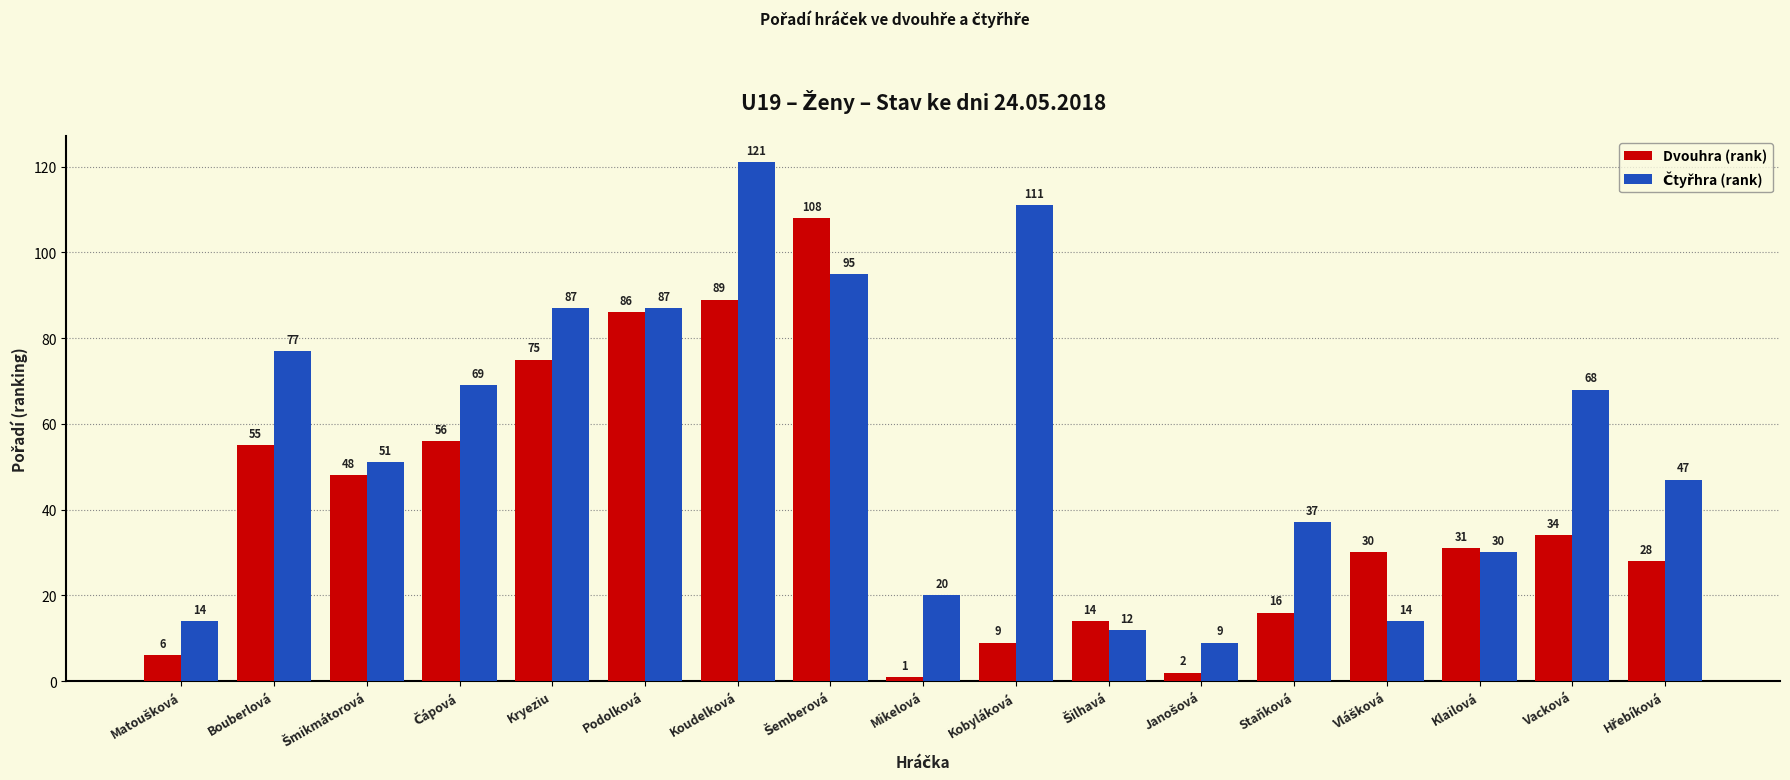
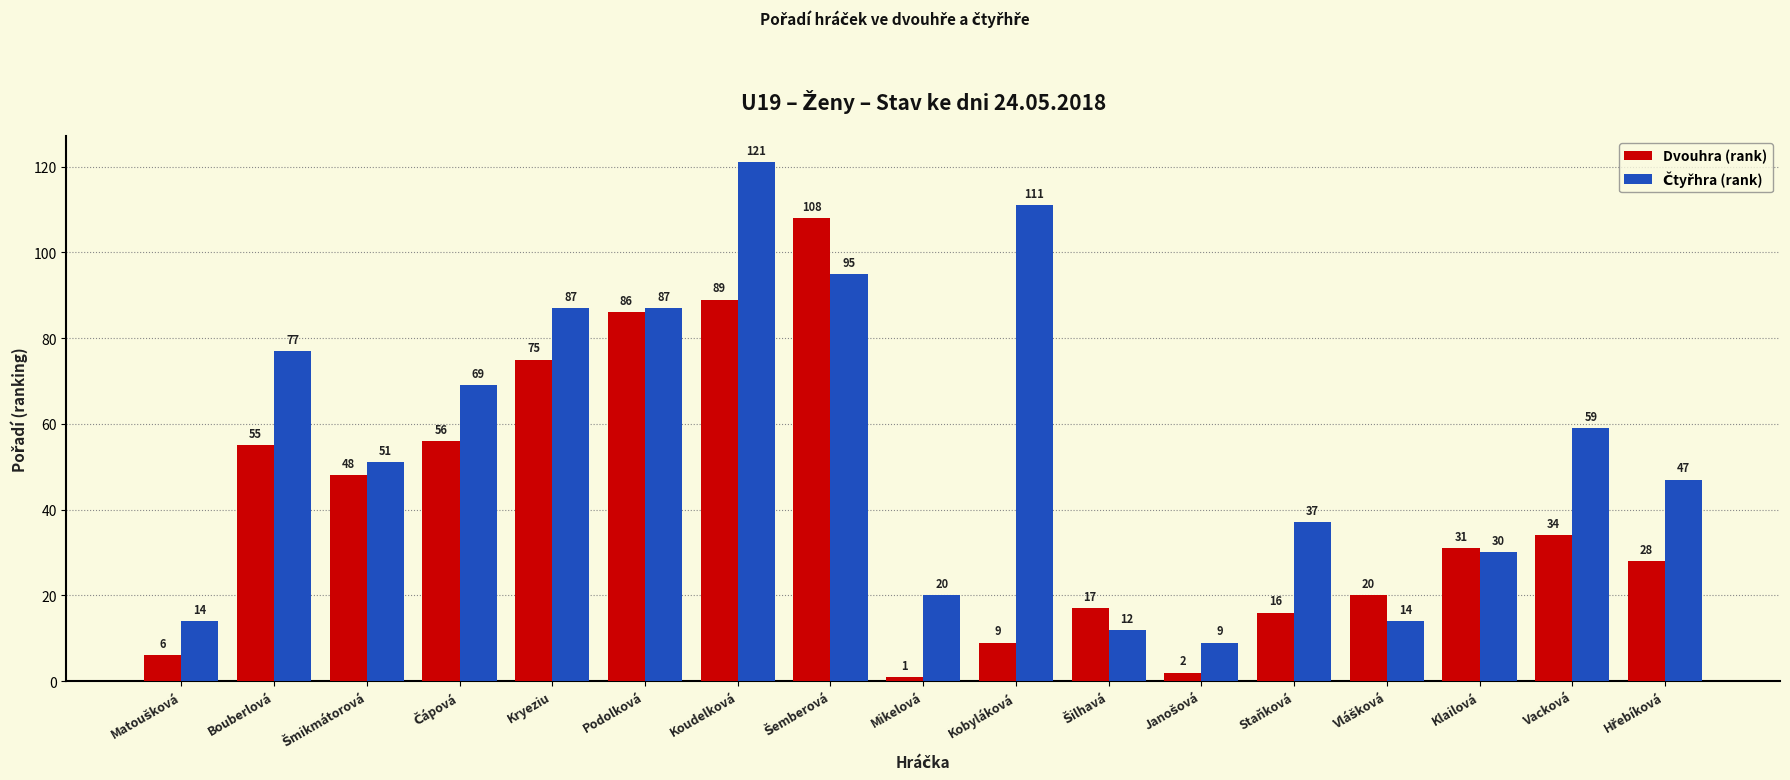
Dvouhra (rank), Šilhavá: 14 -> 17
Dvouhra (rank), Vlášková: 30 -> 20
Čtyřhra (rank), Vacková: 68 -> 59
